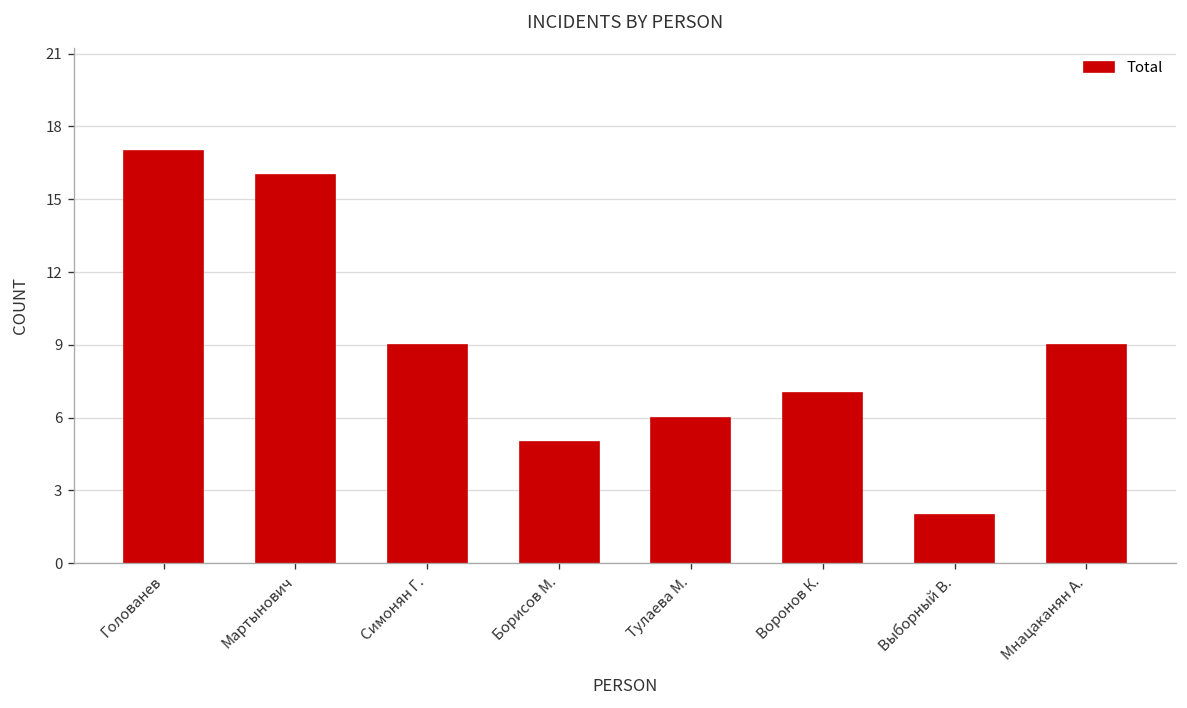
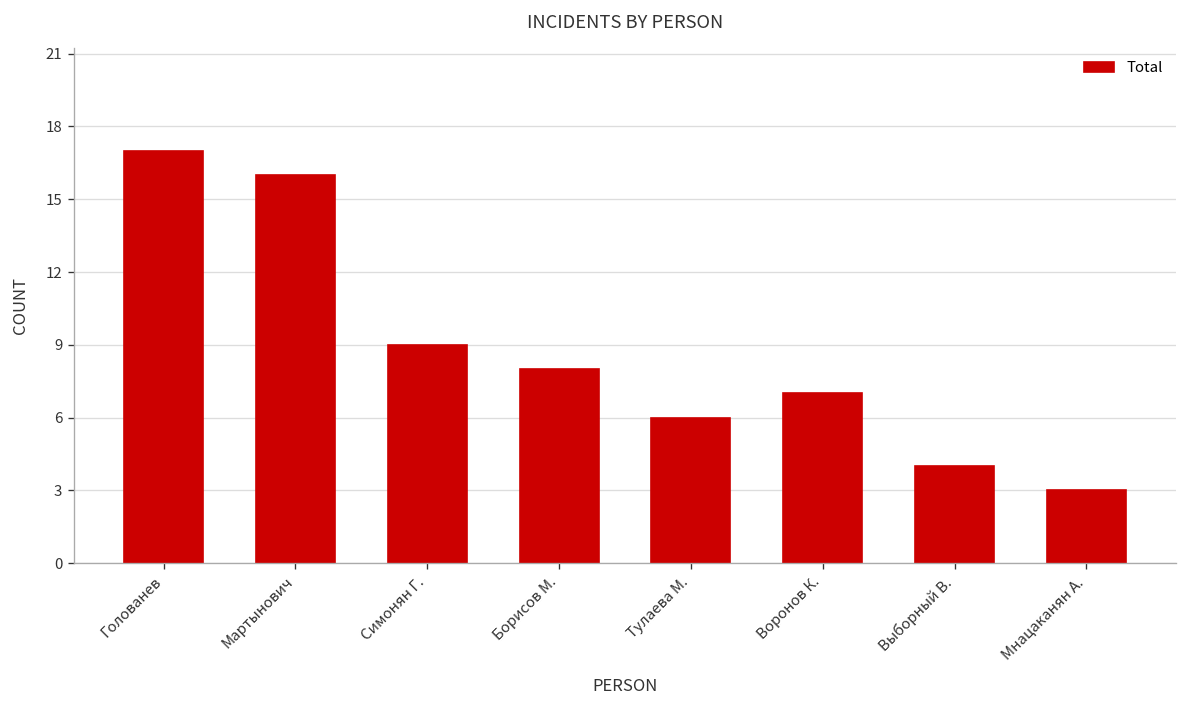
Борисов М.: 5 -> 8
Выборный В.: 2 -> 4
Мнацаканян А.: 9 -> 3
